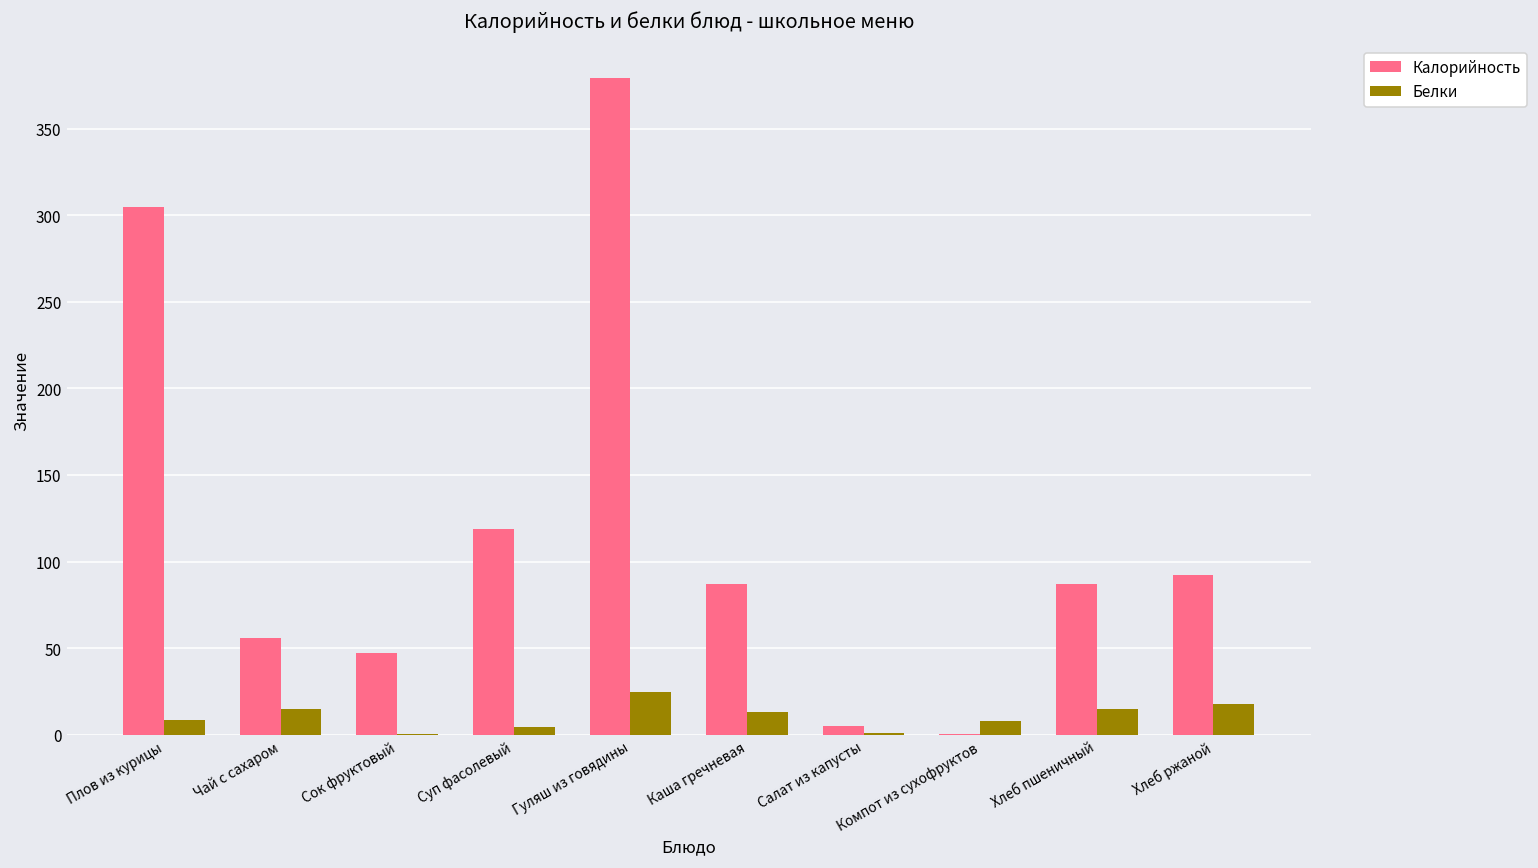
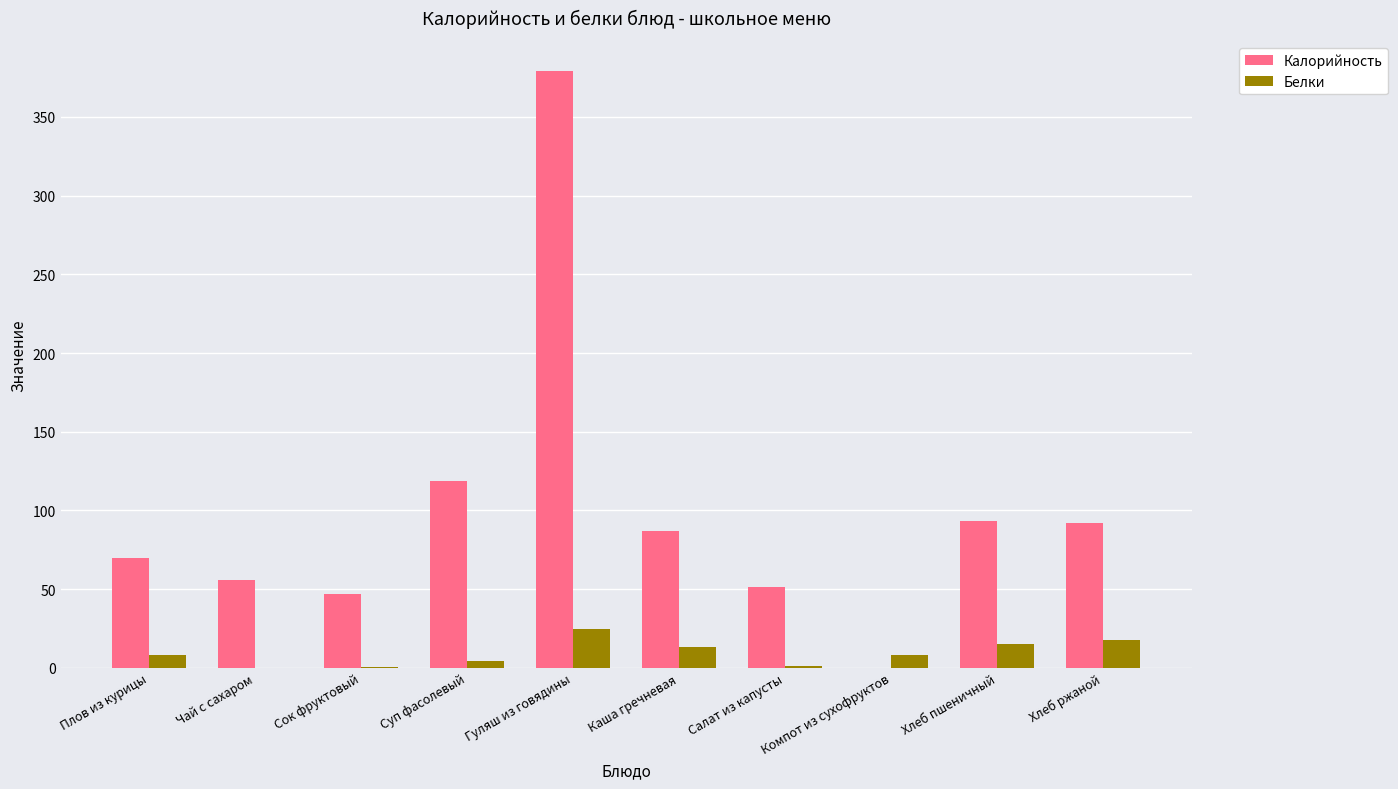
Калорийность, Плов из курицы: 305 -> 70
Белки, Чай с сахаром: 15 -> 0
Калорийность, Салат из капусты: 5 -> 51
Калорийность, Хлеб пшеничный: 87 -> 94
